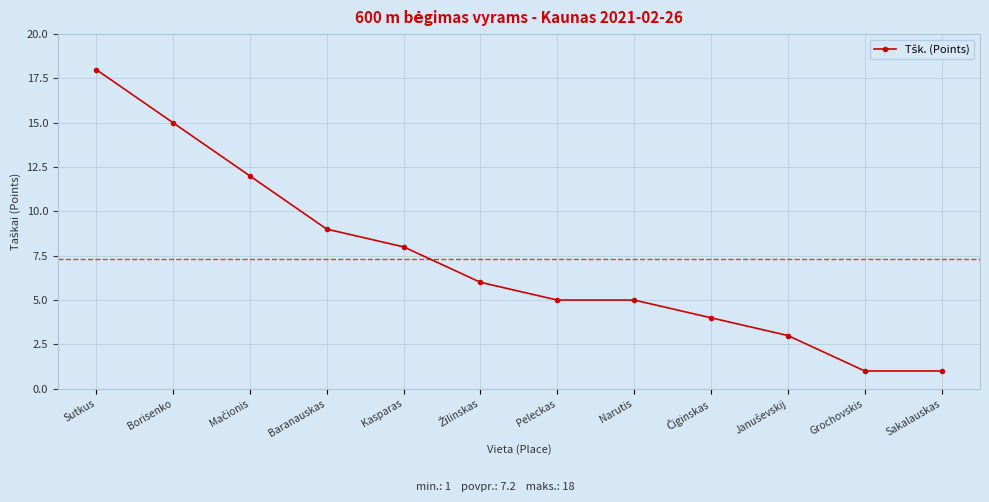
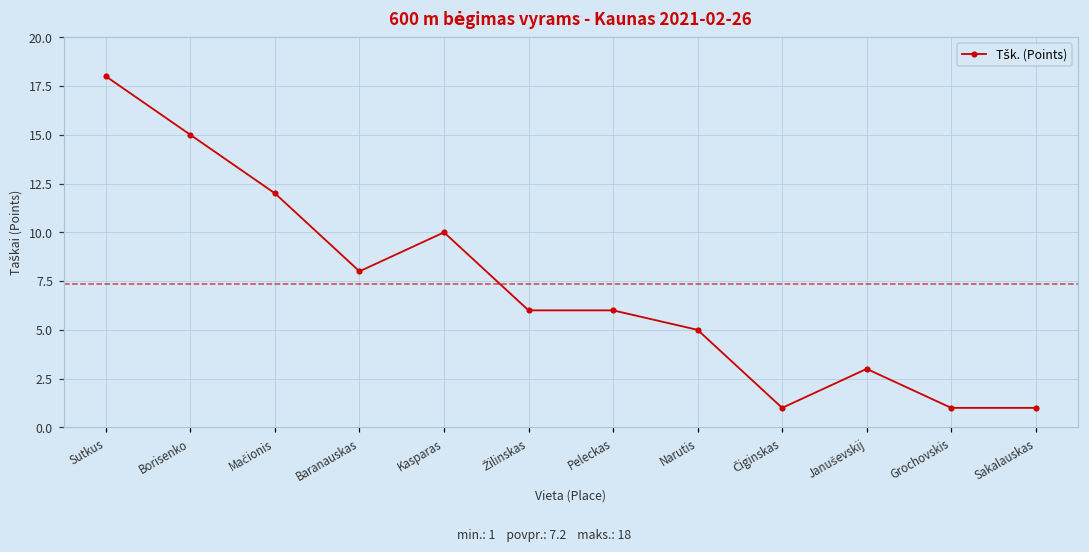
Baranauskas: 9 -> 8
Kasparas: 8 -> 10
Peleckas: 5 -> 6
Čiginskas: 4 -> 1
